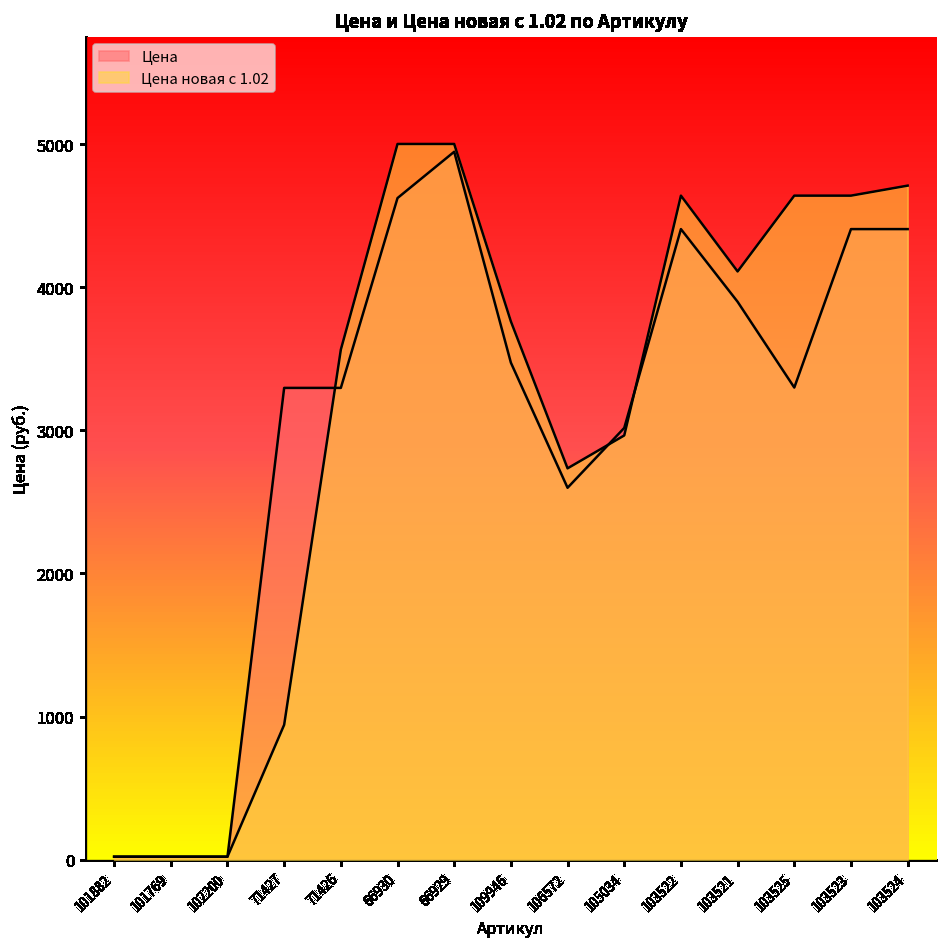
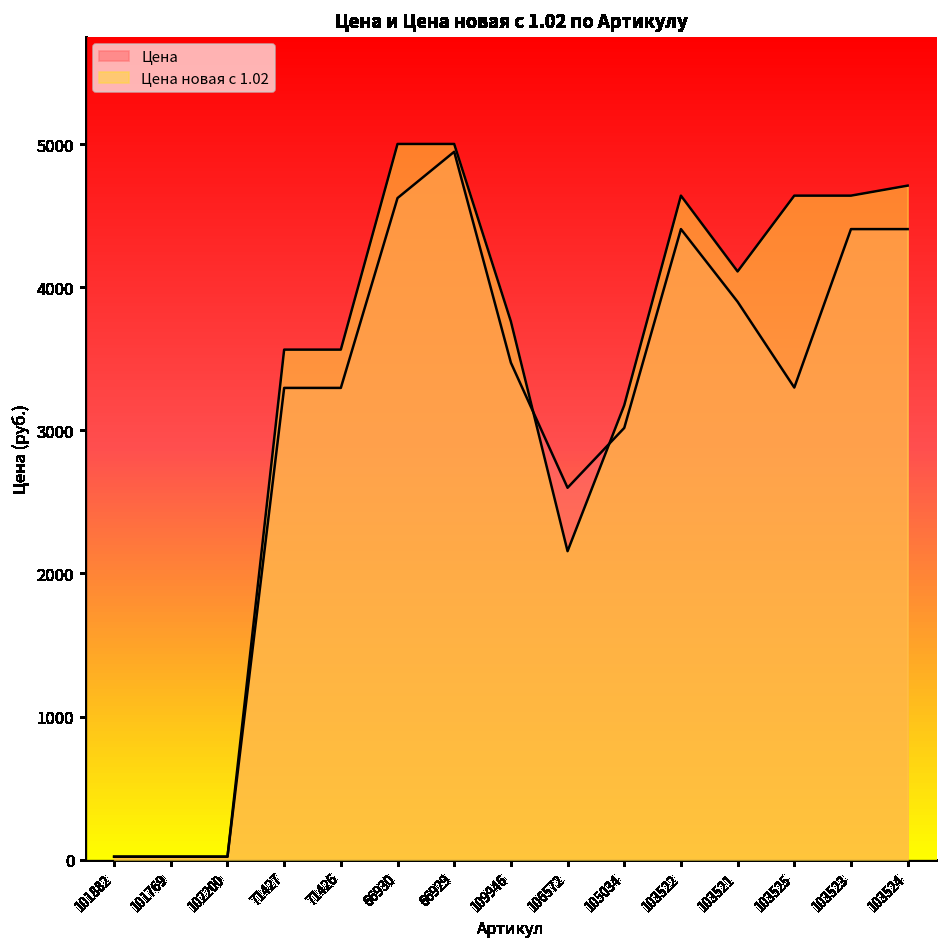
Цена новая с 1.02, 71427: 940 -> 3560
Цена новая с 1.02, 106572: 2730 -> 2160
Цена новая с 1.02, 105034: 2960 -> 3180
